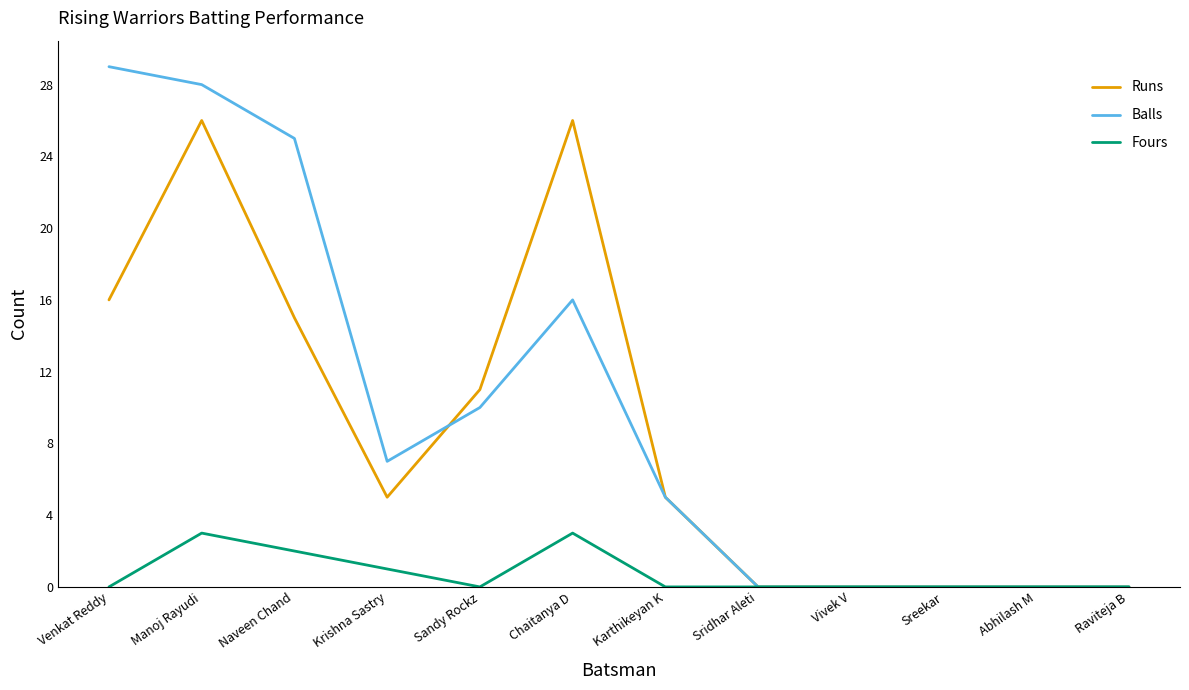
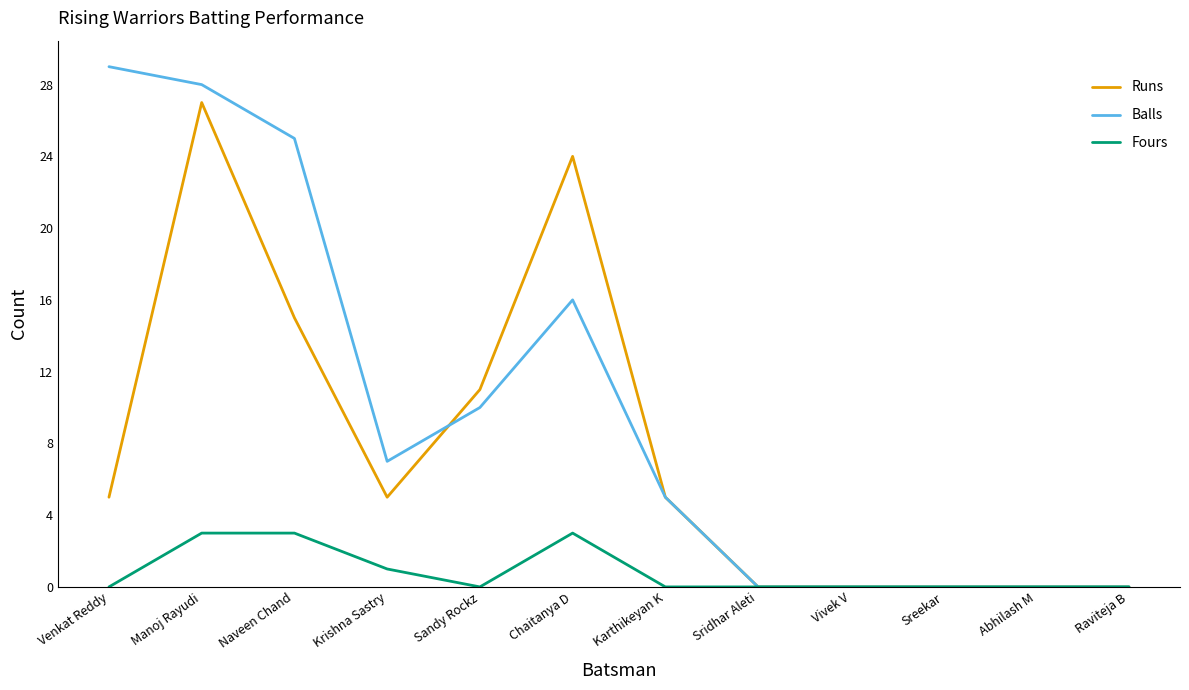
Runs, Venkat Reddy: 16 -> 5
Runs, Manoj Rayudi: 26 -> 27
Fours, Naveen Chand: 2 -> 3
Runs, Chaitanya D: 26 -> 24
